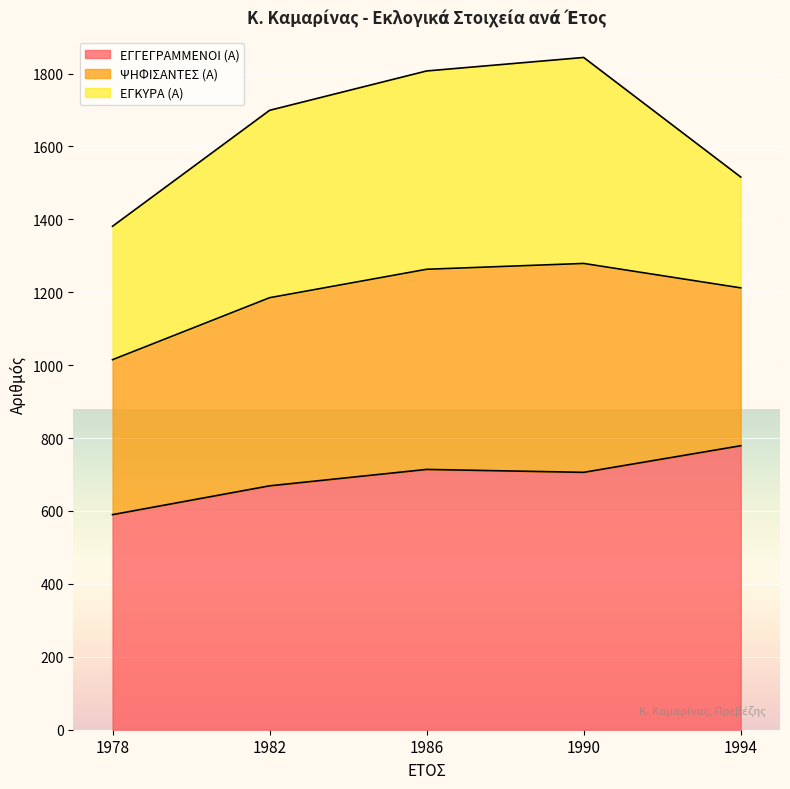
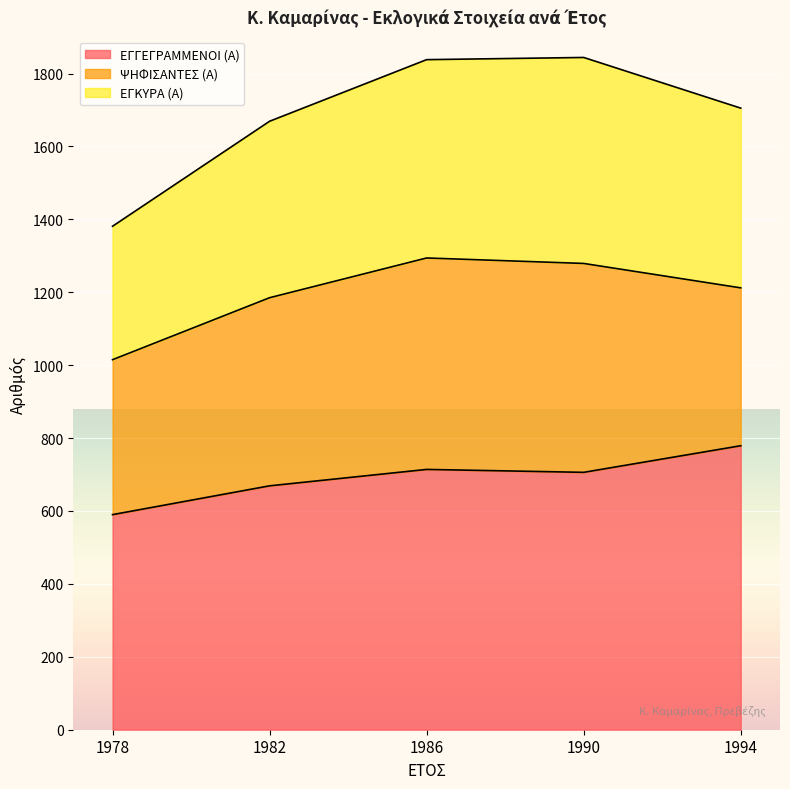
ΕΓΚΥΡΑ (Α), 1982: 510 -> 480
ΨΗΦΙΣΑΝΤΕΣ (Α), 1986: 550 -> 580
ΕΓΚΥΡΑ (Α), 1994: 300 -> 490
